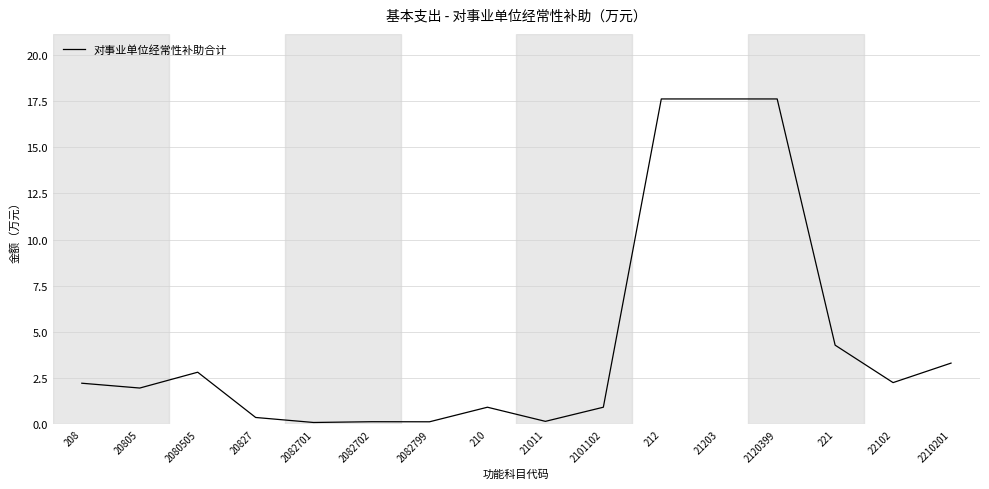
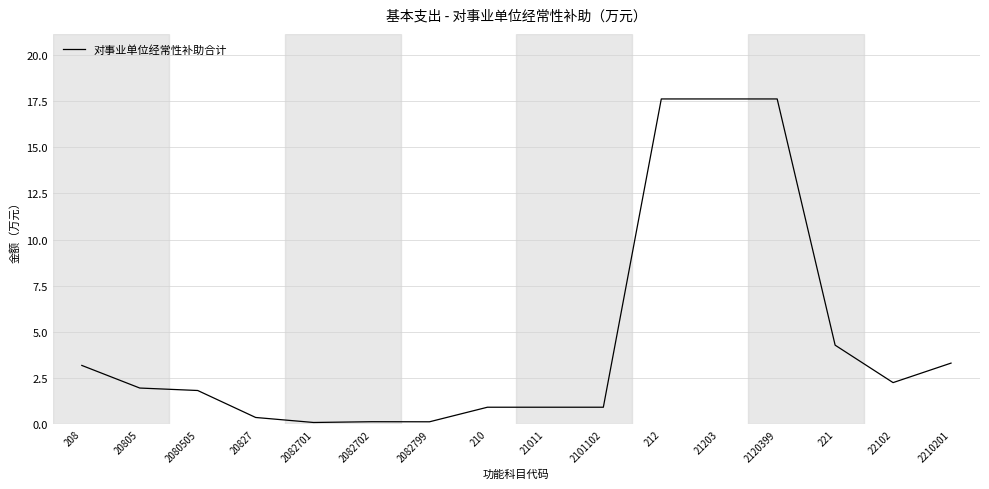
208: 2.2 -> 3.2
2080505: 2.8 -> 1.8
21011: 0.2 -> 0.9
